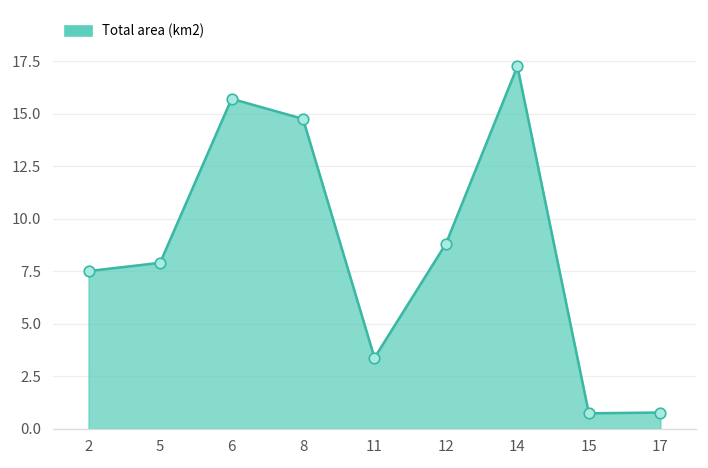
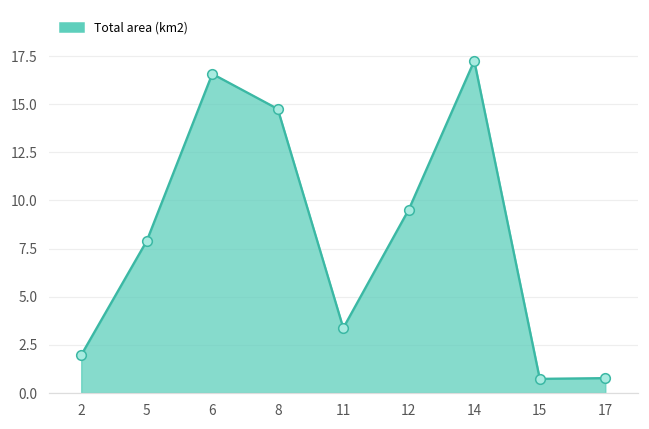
2: 7.5 -> 2.0
6: 15.7 -> 16.6
12: 8.8 -> 9.5
